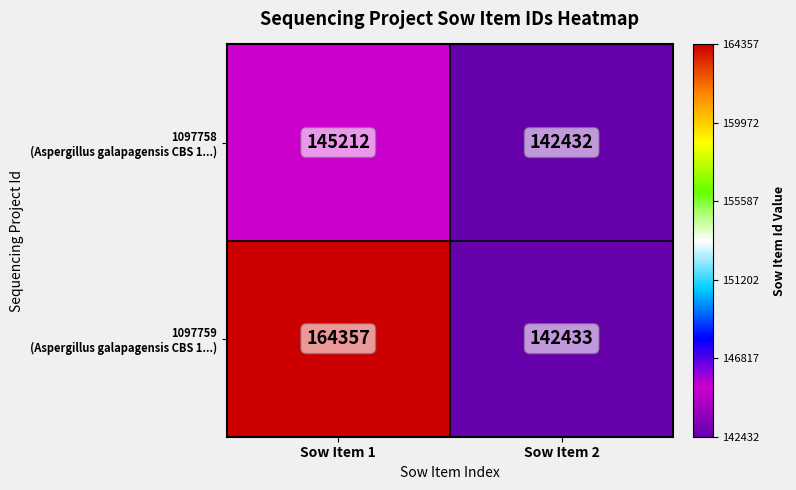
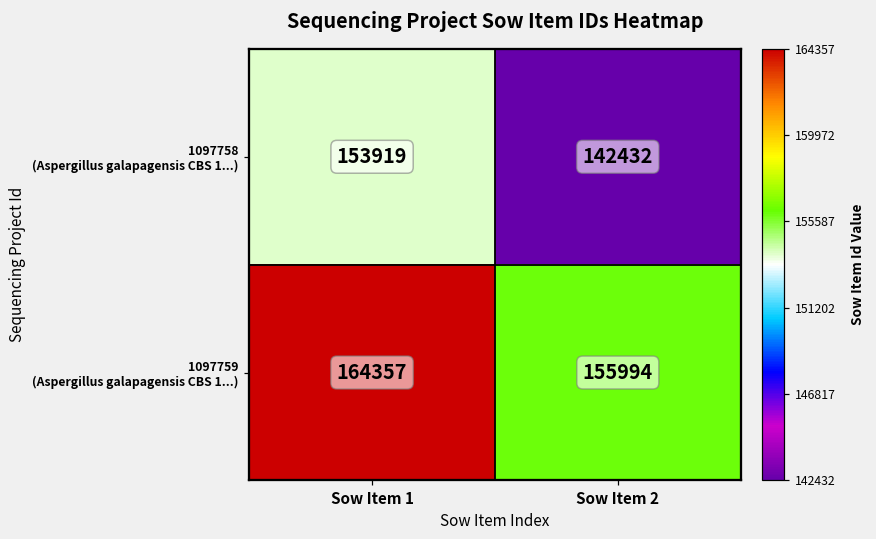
1097758 (Aspergillus galapagensis CBS 1...), Sow Item 1: 145212 -> 153919
1097759 (Aspergillus galapagensis CBS 1...), Sow Item 2: 142433 -> 155994
